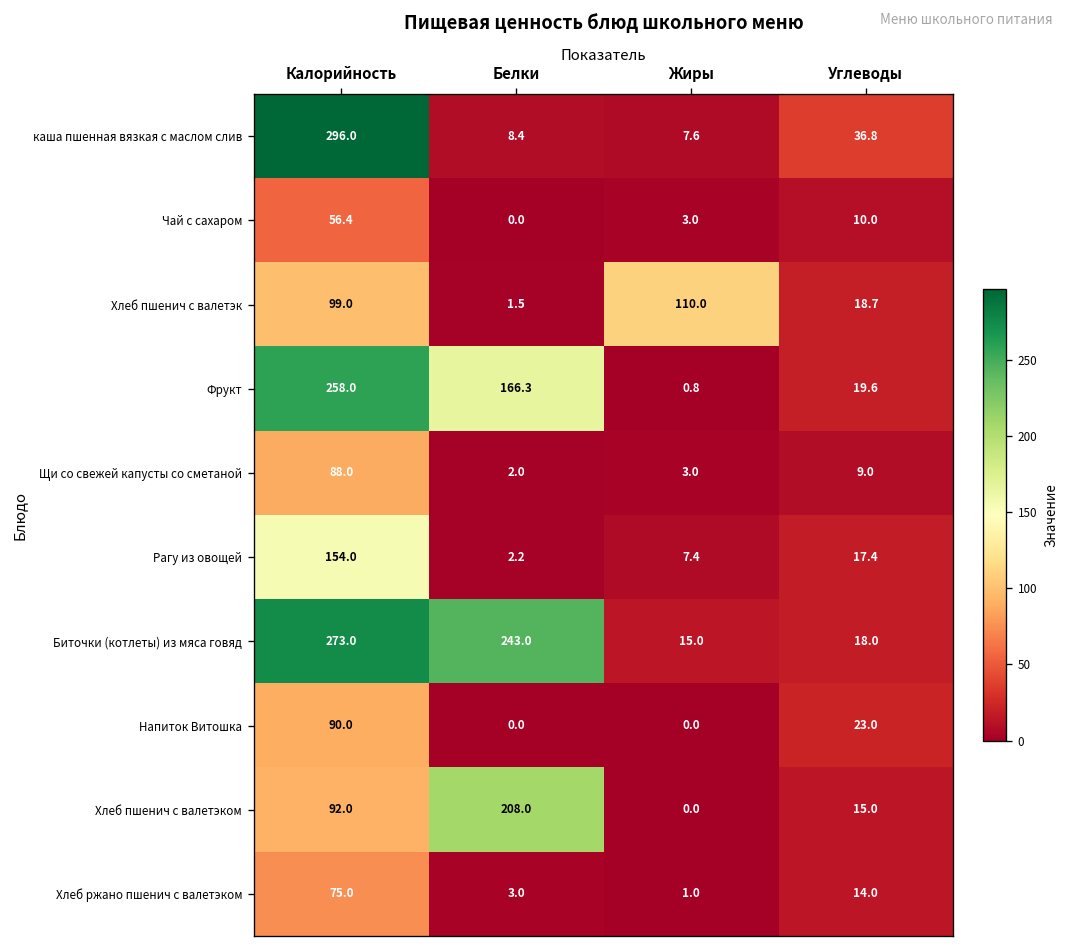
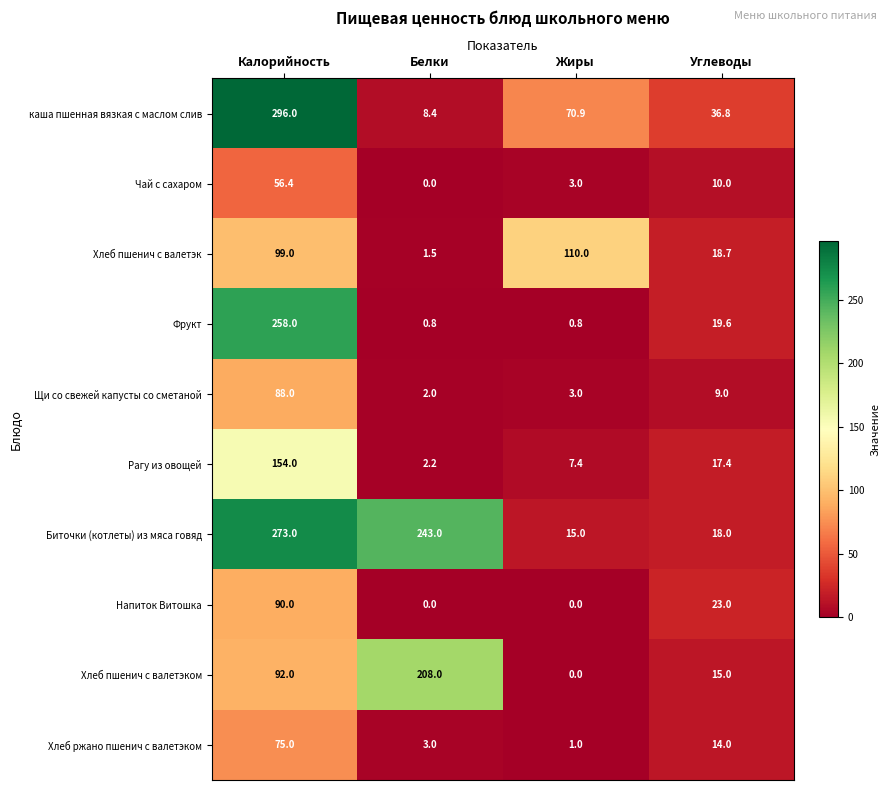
каша пшенная вязкая с маслом слив, Жиры: 7.6 -> 70.9
Фрукт, Белки: 166.3 -> 0.8
